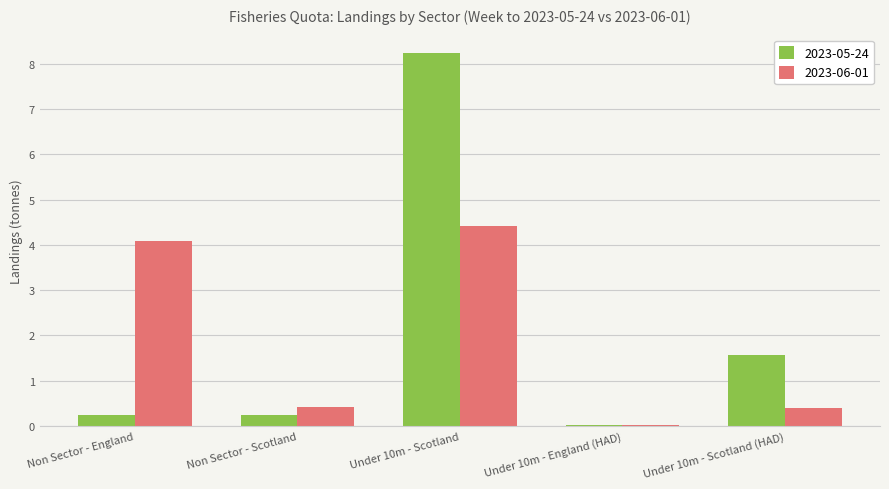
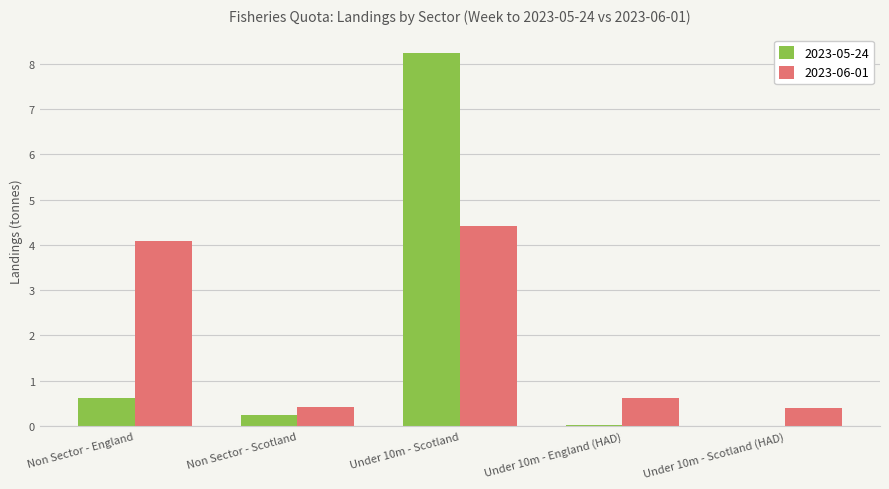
2023-05-24, Non Sector - England: 0.3 -> 0.6
2023-06-01, Under 10m - England (HAD): 0.0 -> 0.6
2023-05-24, Under 10m - Scotland (HAD): 1.6 -> 0.0
